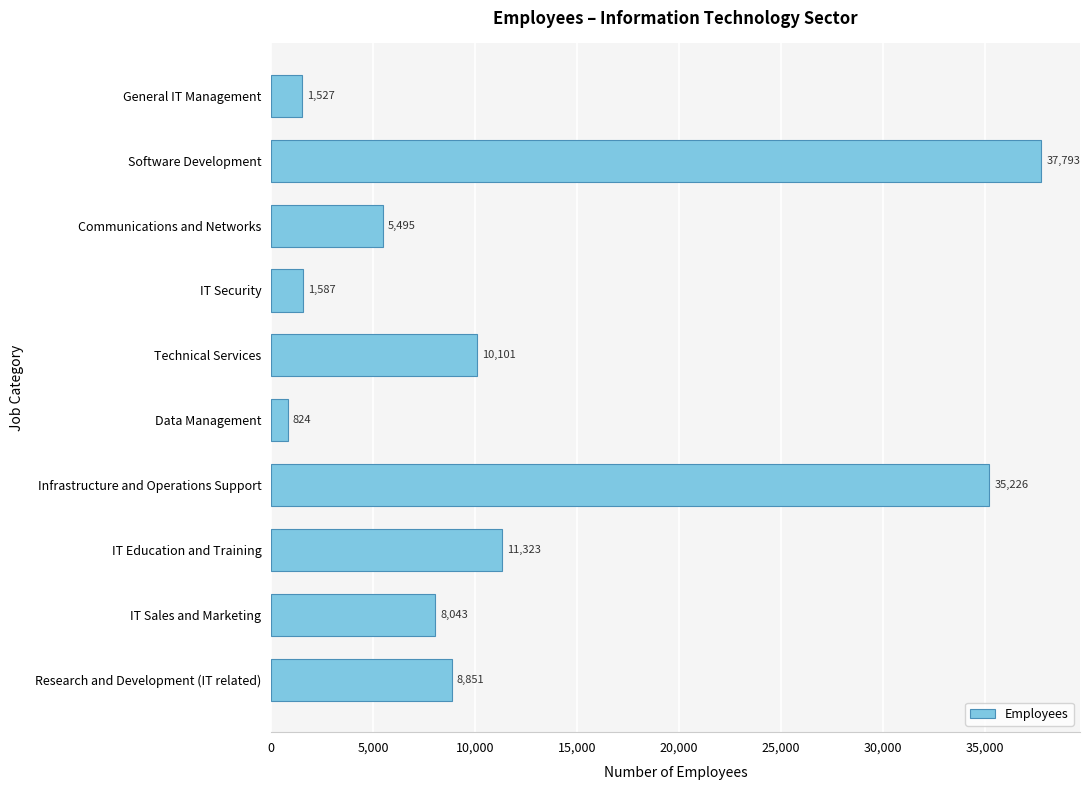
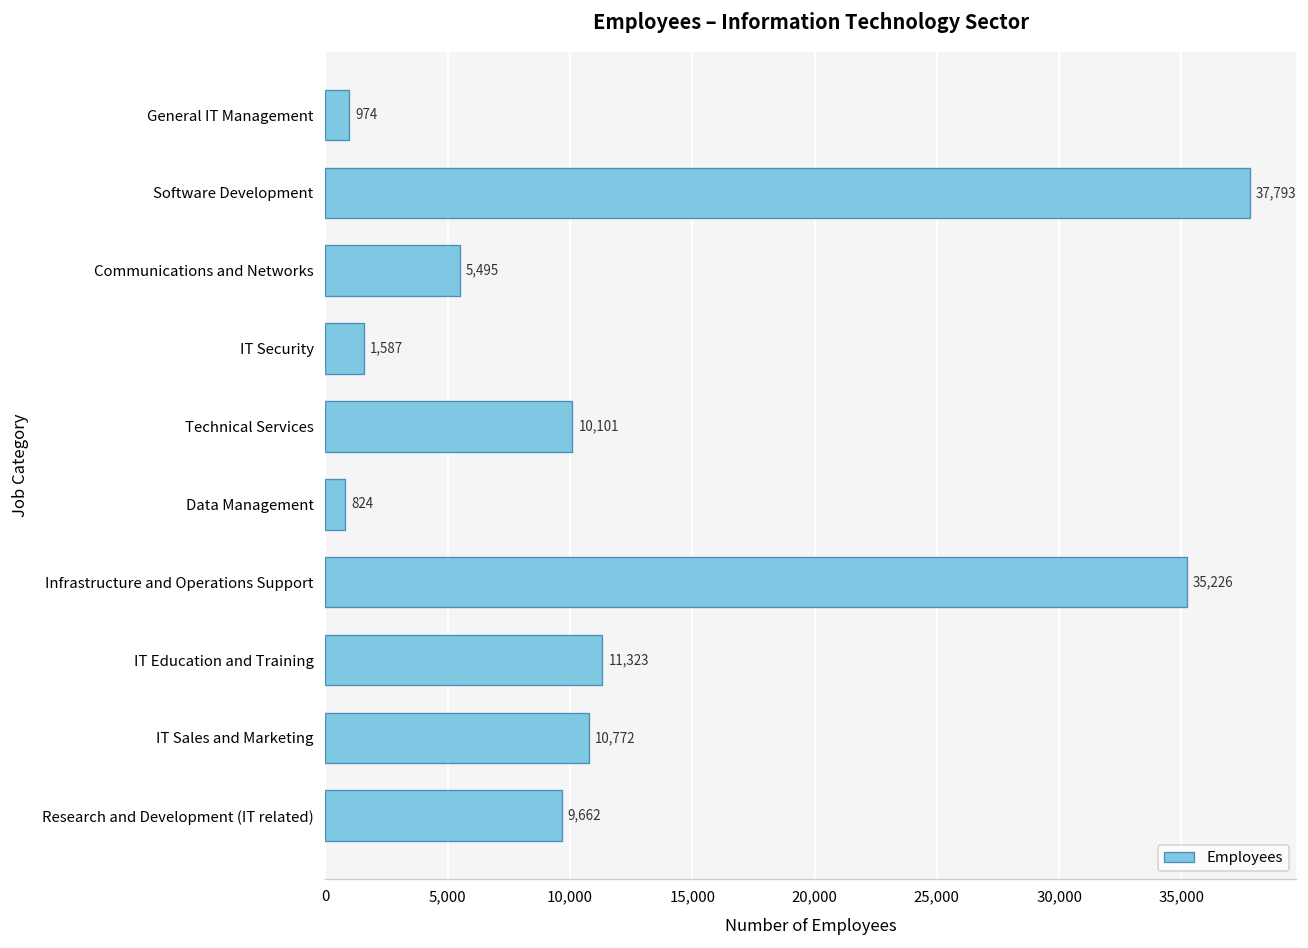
General IT Management: 1,527 -> 974
IT Sales and Marketing: 8,043 -> 10,772
Research and Development (IT related): 8,851 -> 9,662
